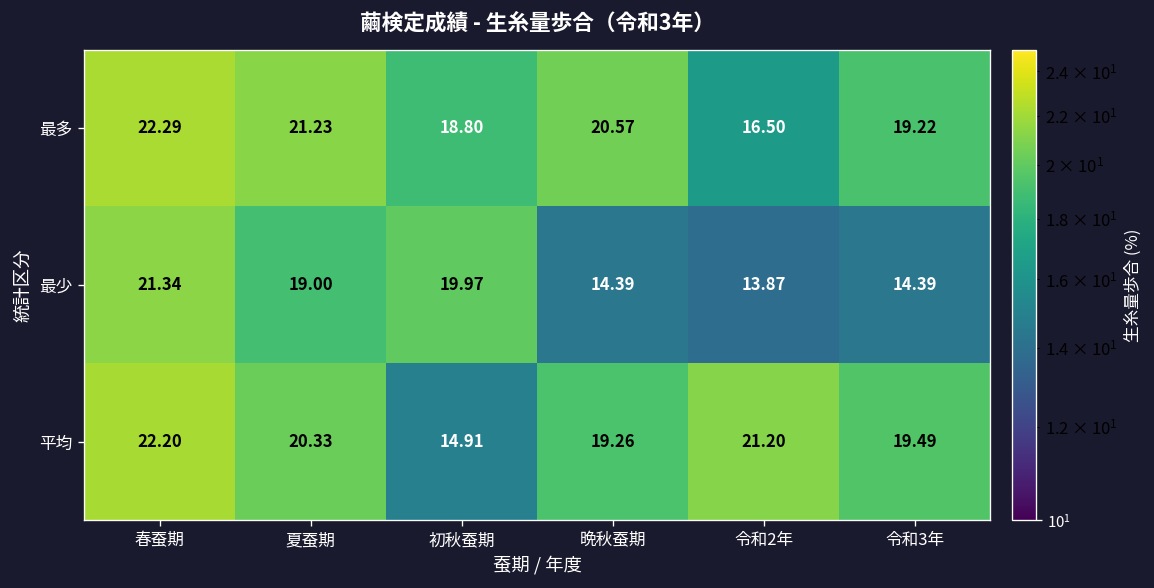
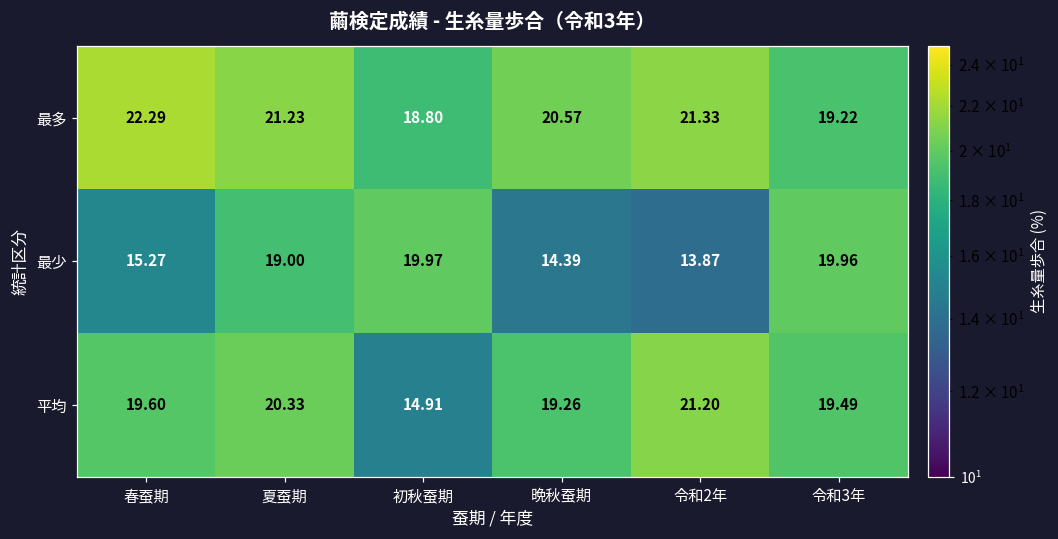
最多, 令和2年: 16.50 -> 21.33
最少, 春蚕期: 21.34 -> 15.27
最少, 令和3年: 14.39 -> 19.96
平均, 春蚕期: 22.20 -> 19.60
